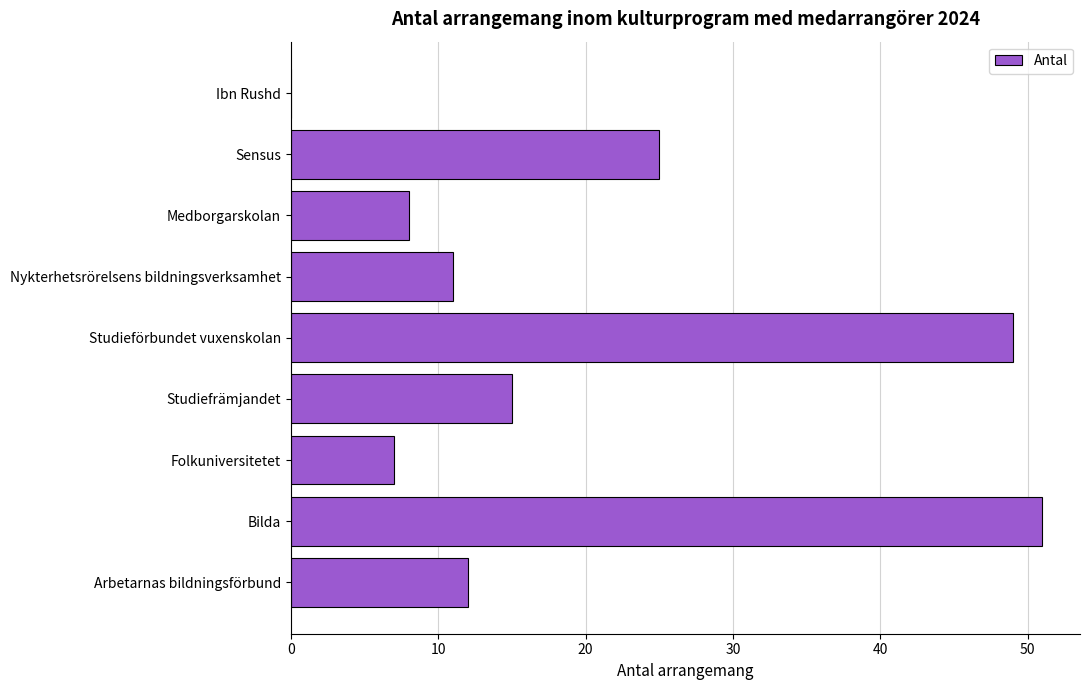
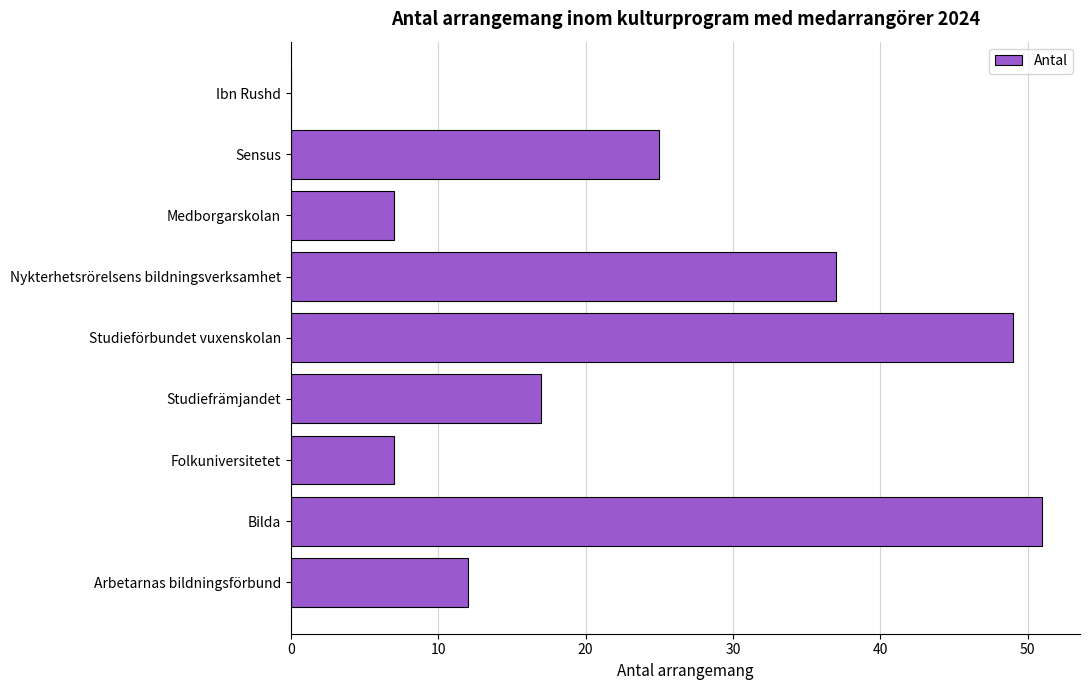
Medborgarskolan: 8 -> 7
Nykterhetsrörelsens bildningsverksamhet: 11 -> 37
Studiefrämjandet: 15 -> 17
